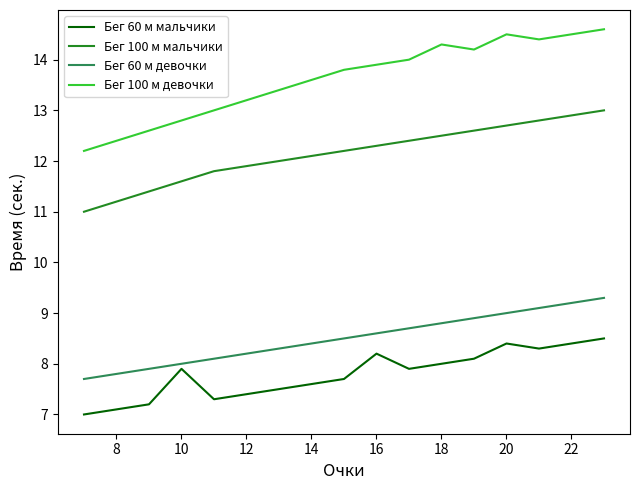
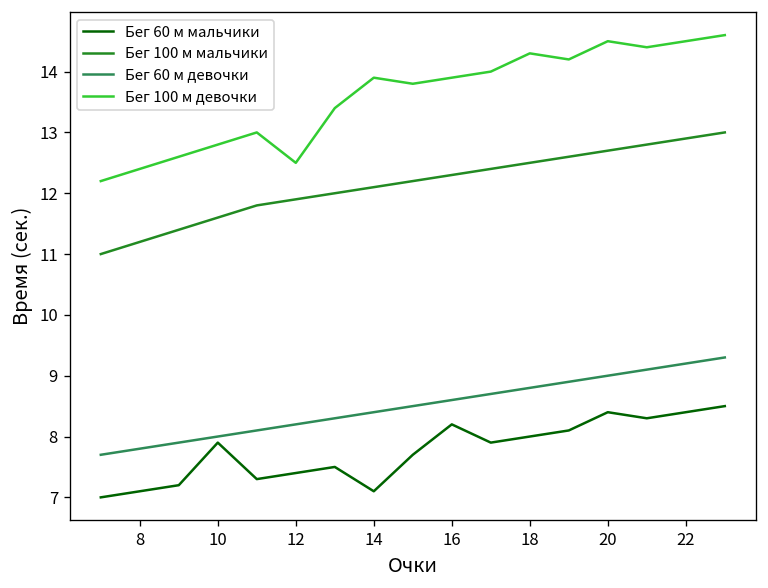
Бег 100 м девочки, 12: 13.2 -> 12.5
Бег 60 м мальчики, 14: 7.6 -> 7.1
Бег 100 м девочки, 14: 13.6 -> 13.9
